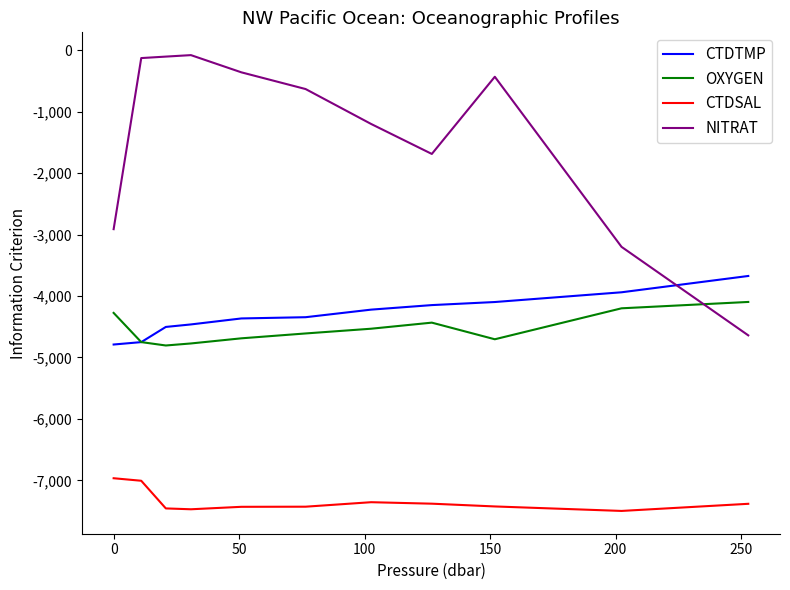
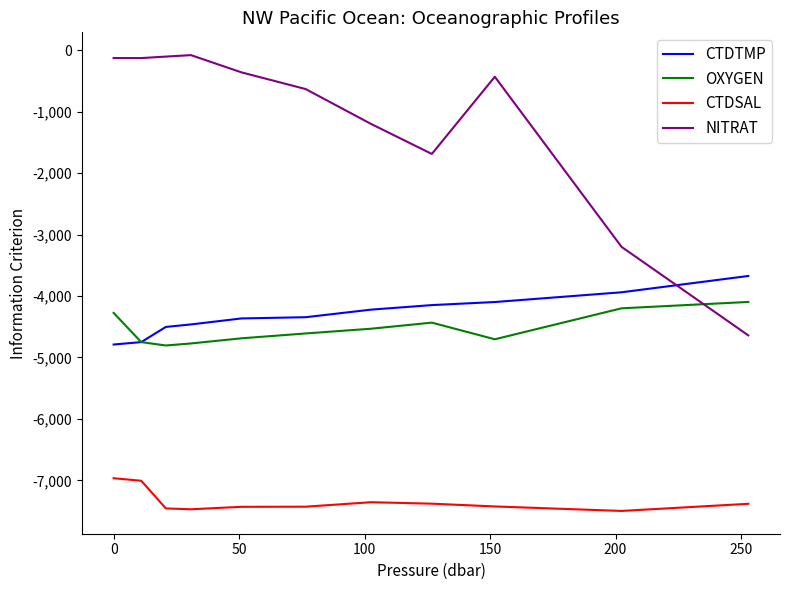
NITRAT, 0: -2,900 -> -100
